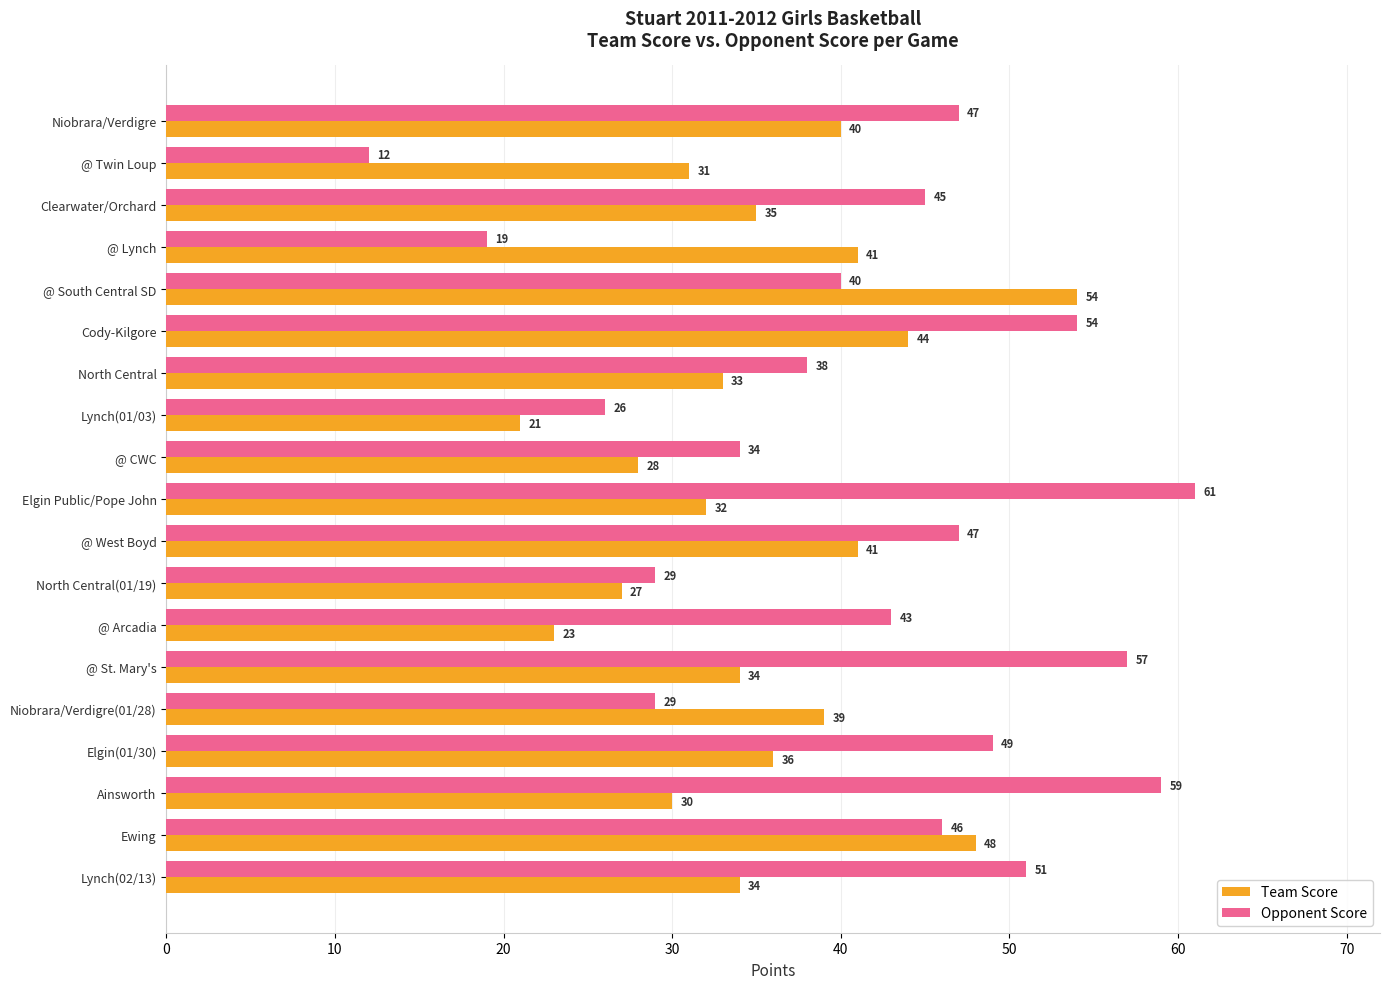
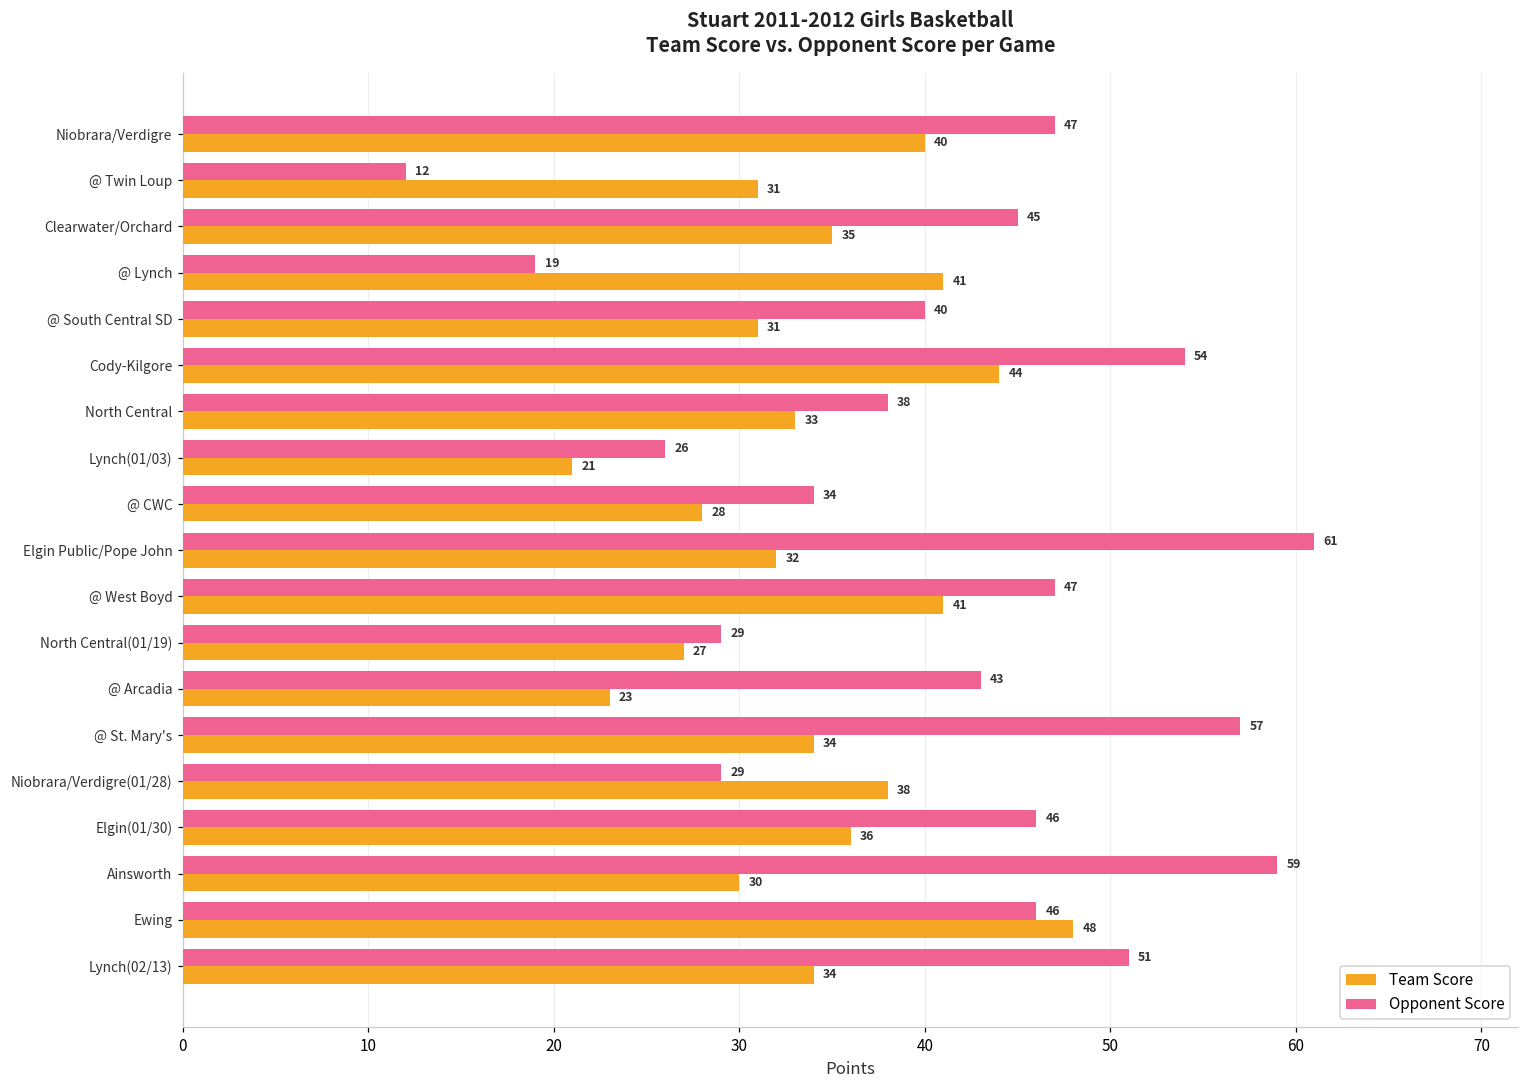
Team Score, @ South Central SD: 54 -> 31
Team Score, Niobrara/Verdigre(01/28): 39 -> 38
Opponent Score, Elgin(01/30): 49 -> 46
